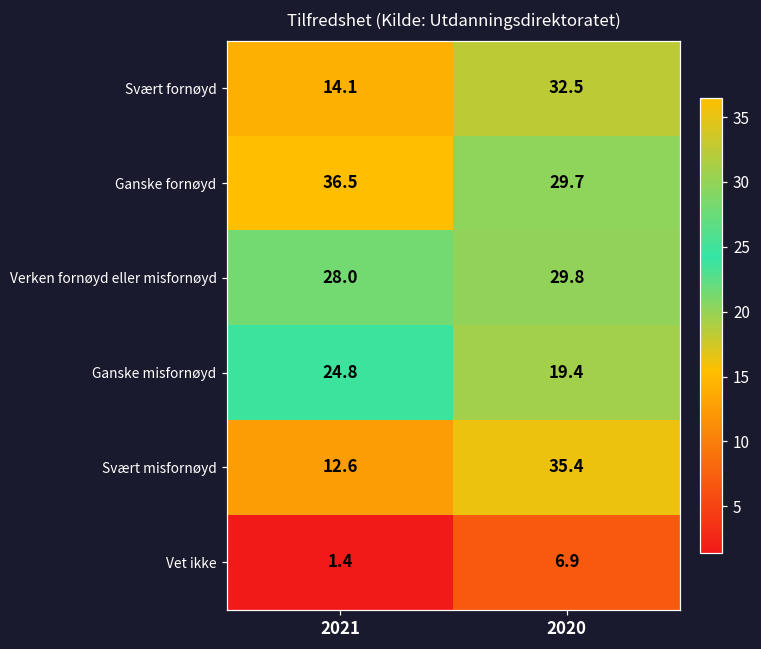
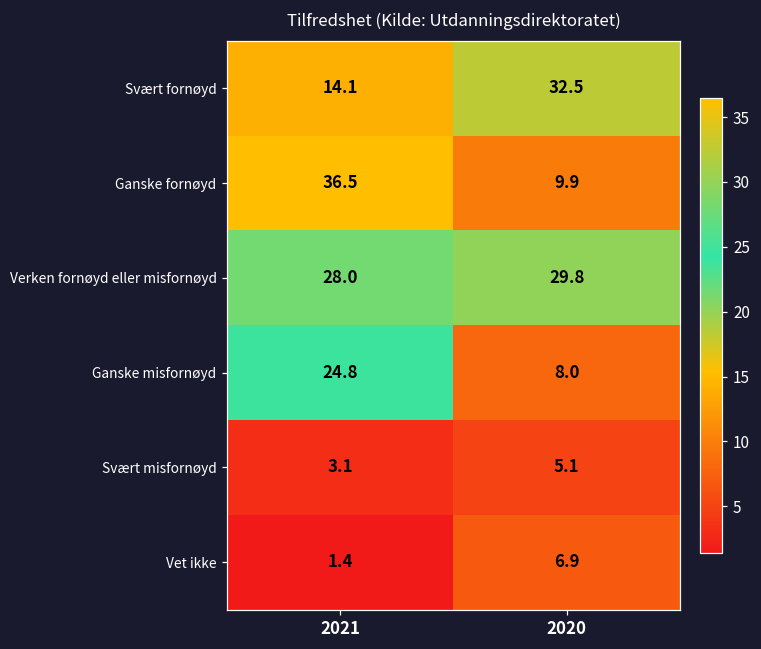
Ganske fornøyd, 2020: 29.7 -> 9.9
Ganske misfornøyd, 2020: 19.4 -> 8.0
Svært misfornøyd, 2021: 12.6 -> 3.1
Svært misfornøyd, 2020: 35.4 -> 5.1
